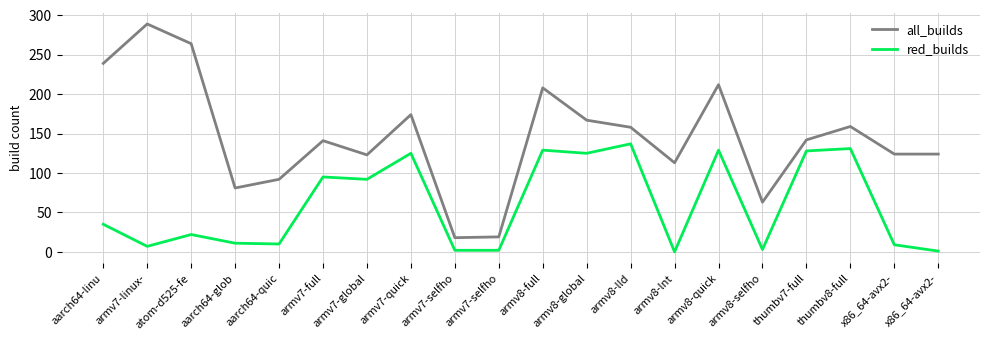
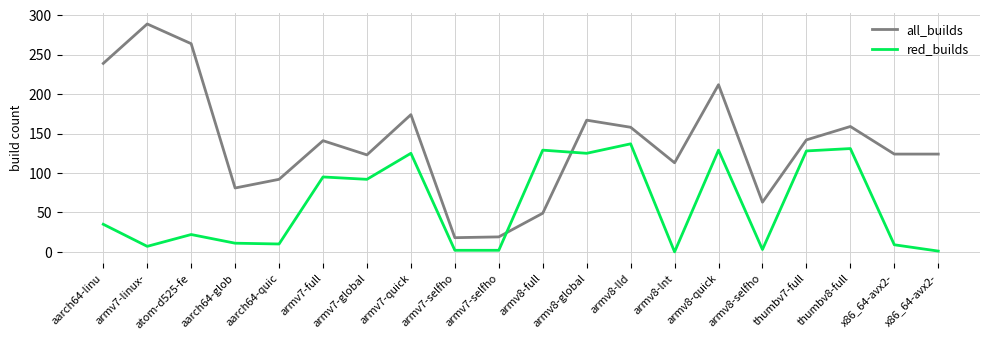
all_builds, armv8-full: 210 -> 50
